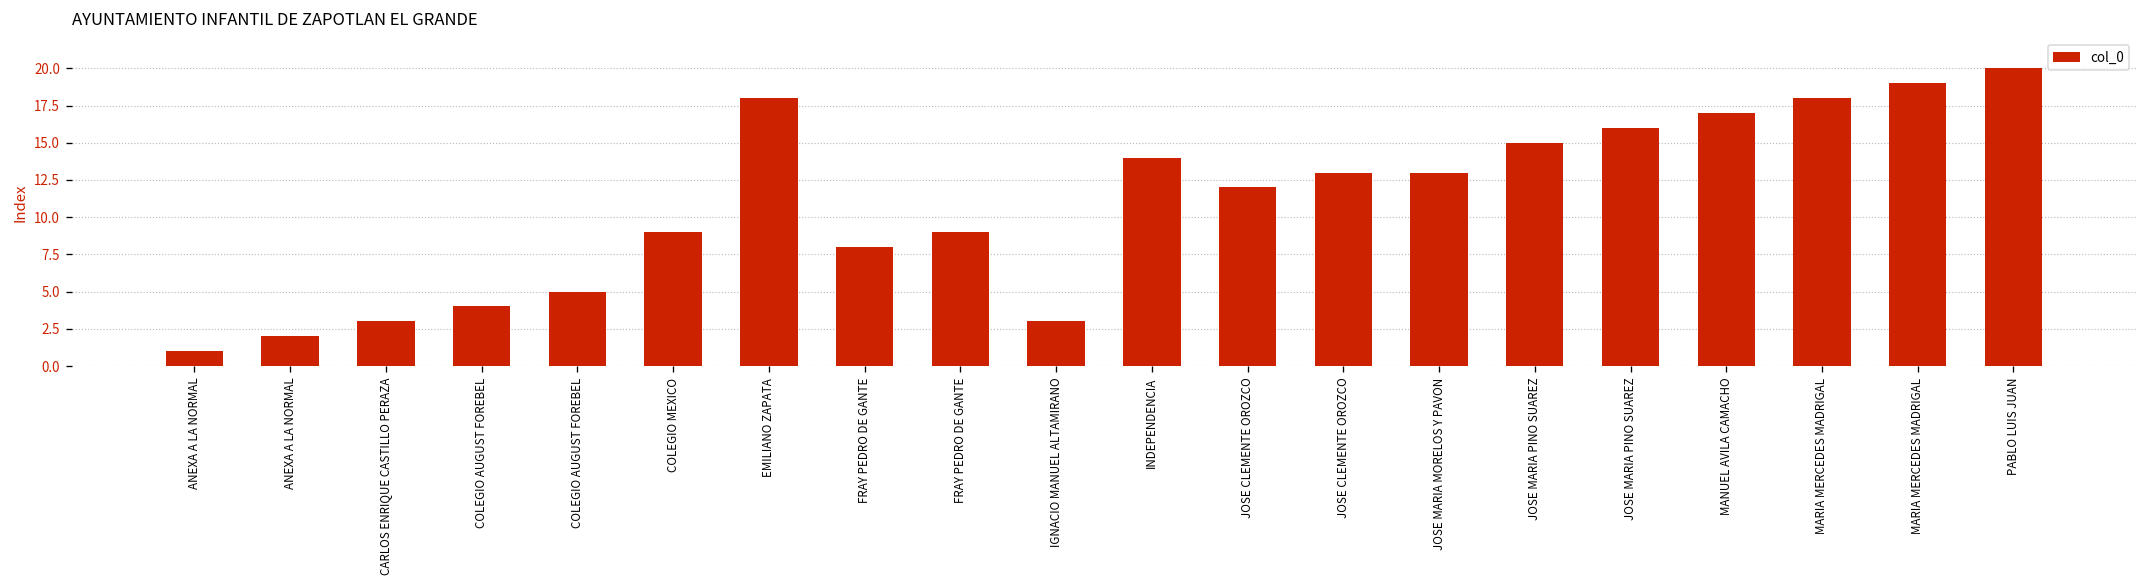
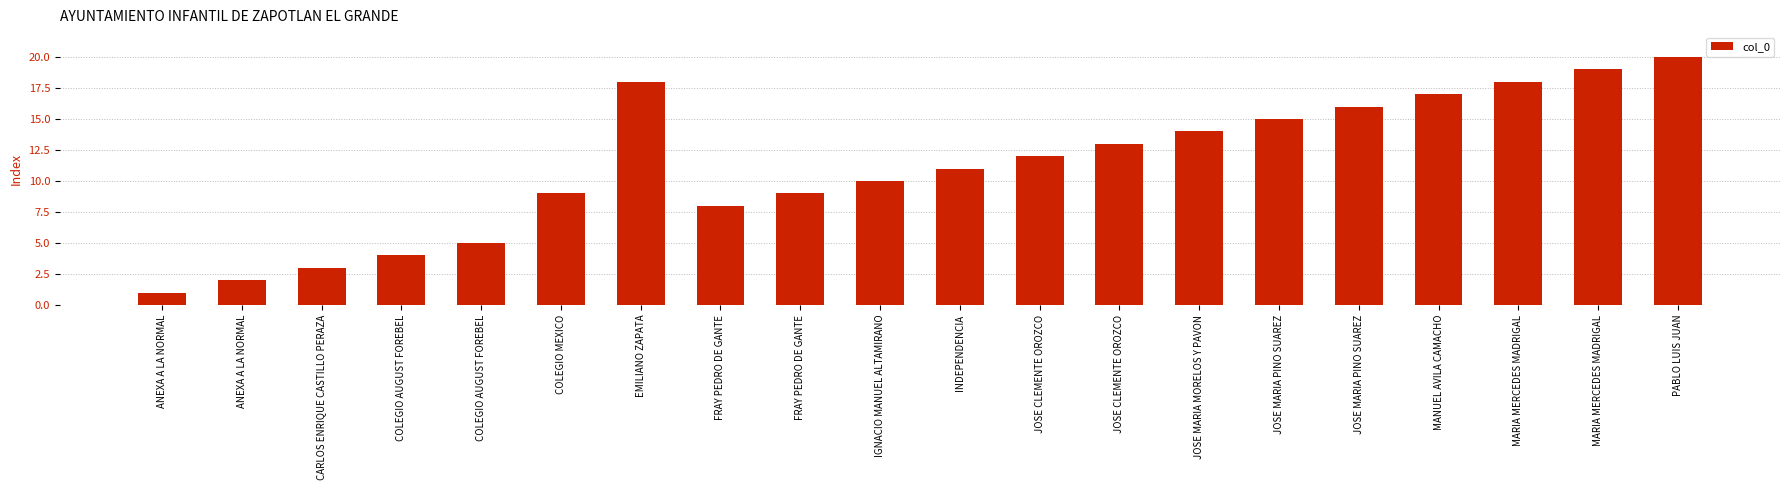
IGNACIO MANUEL ALTAMIRANO: 3 -> 10
INDEPENDENCIA: 14 -> 11
JOSE MARIA MORELOS Y PAVON: 13 -> 14
